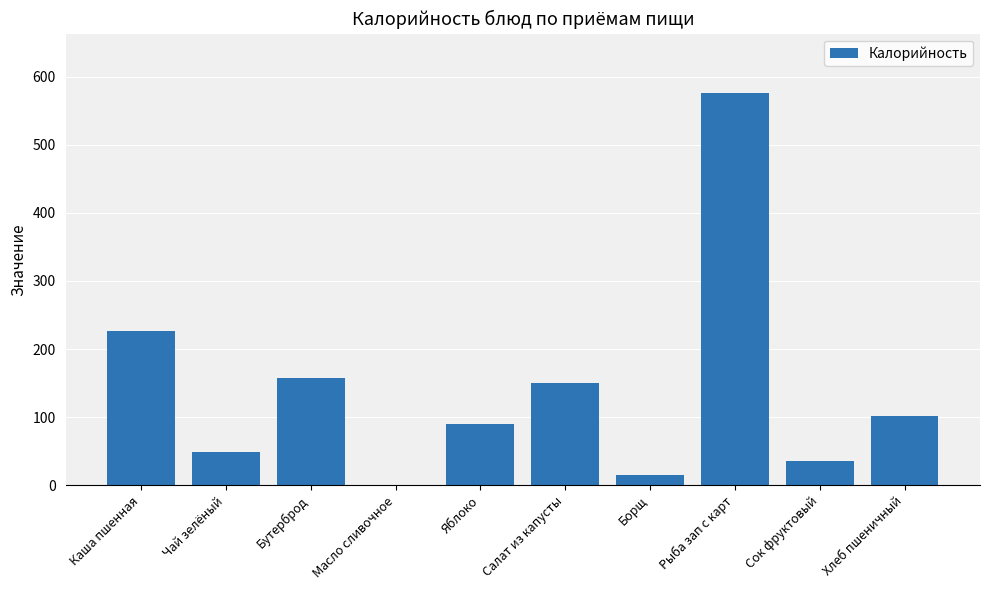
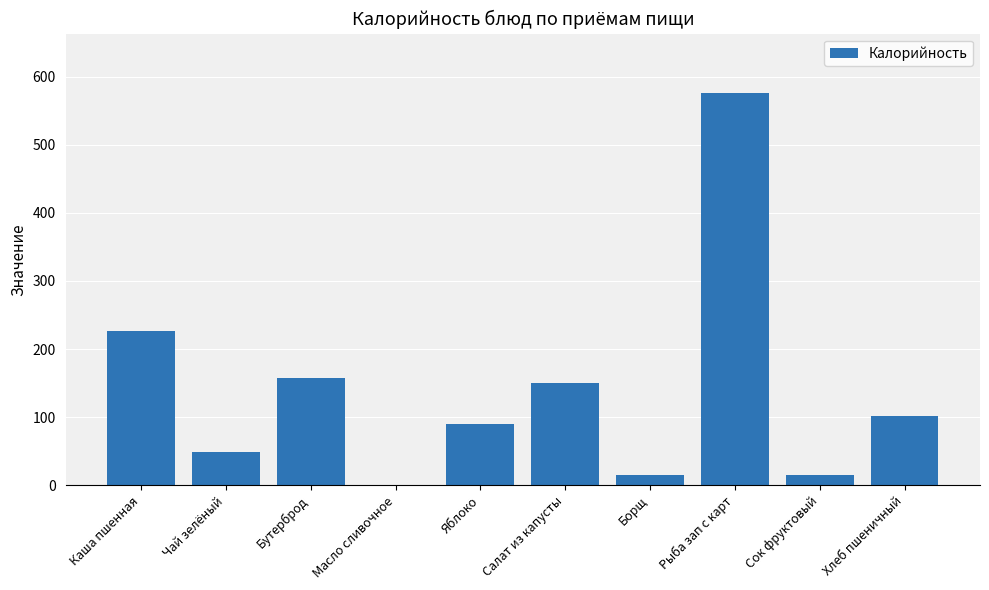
Сок фруктовый: 40 -> 20
